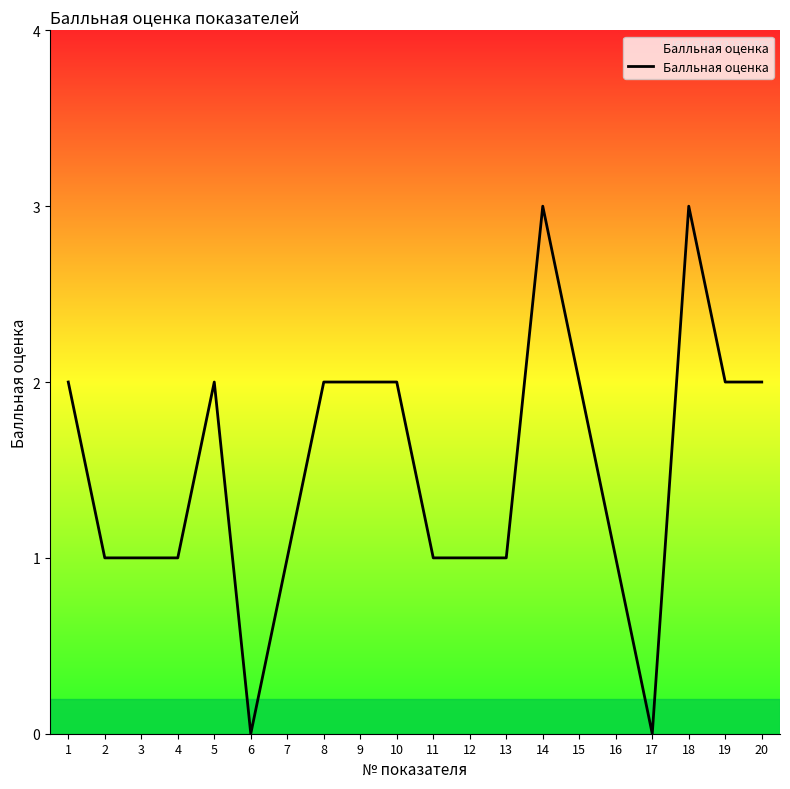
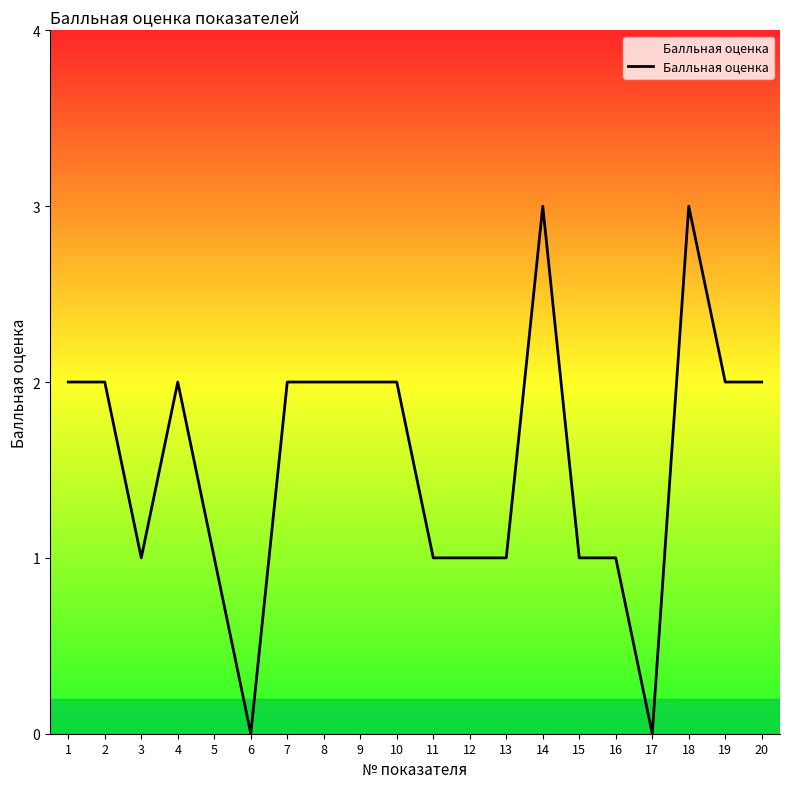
2: 1 -> 2
4: 1 -> 2
5: 2 -> 1
7: 1 -> 2
15: 2 -> 1
